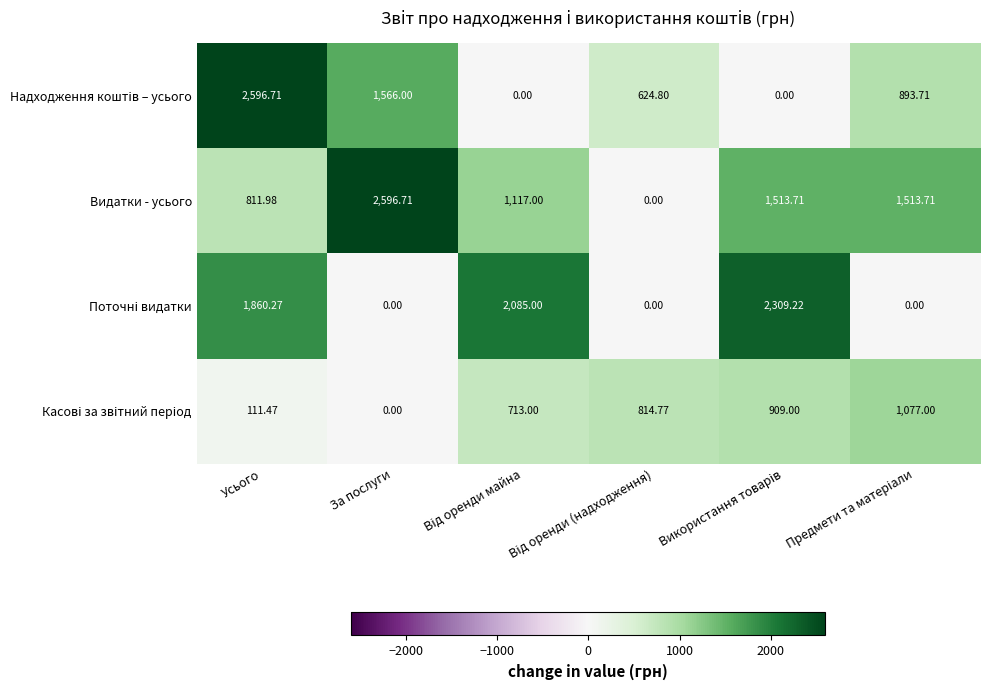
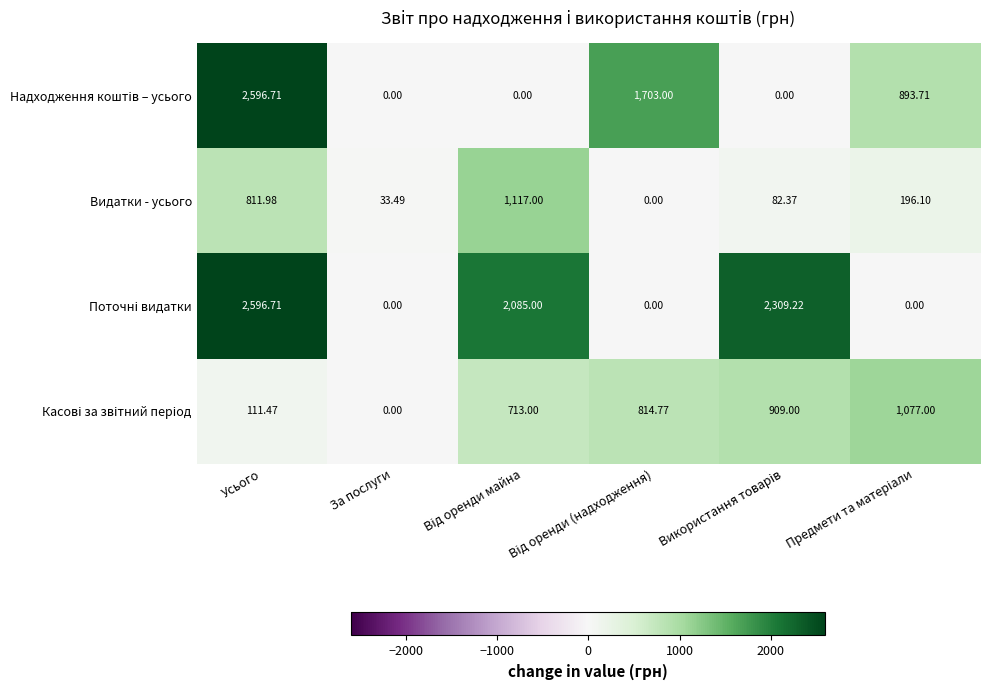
Надходження коштів – усього, За послуги: 1,566.00 -> 0.00
Надходження коштів – усього, Від оренди (надходження): 624.80 -> 1,703.00
Видатки - усього, За послуги: 2,596.71 -> 33.49
Видатки - усього, Використання товарів: 1,513.71 -> 82.37
Видатки - усього, Предмети та матеріали: 1,513.71 -> 196.10
Поточні видатки, Усього: 1,860.27 -> 2,596.71
